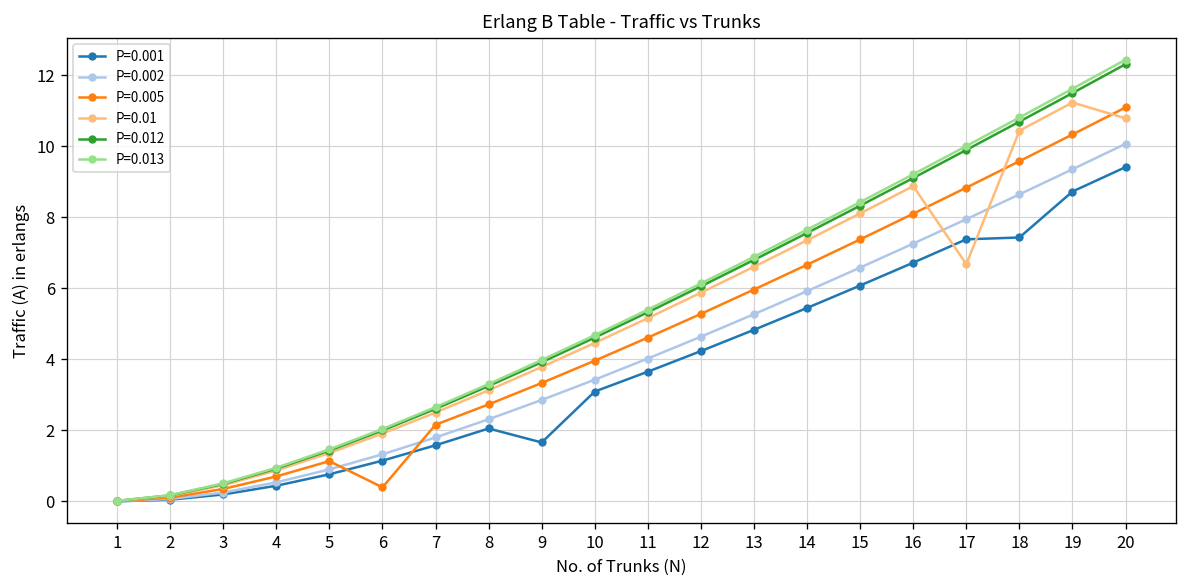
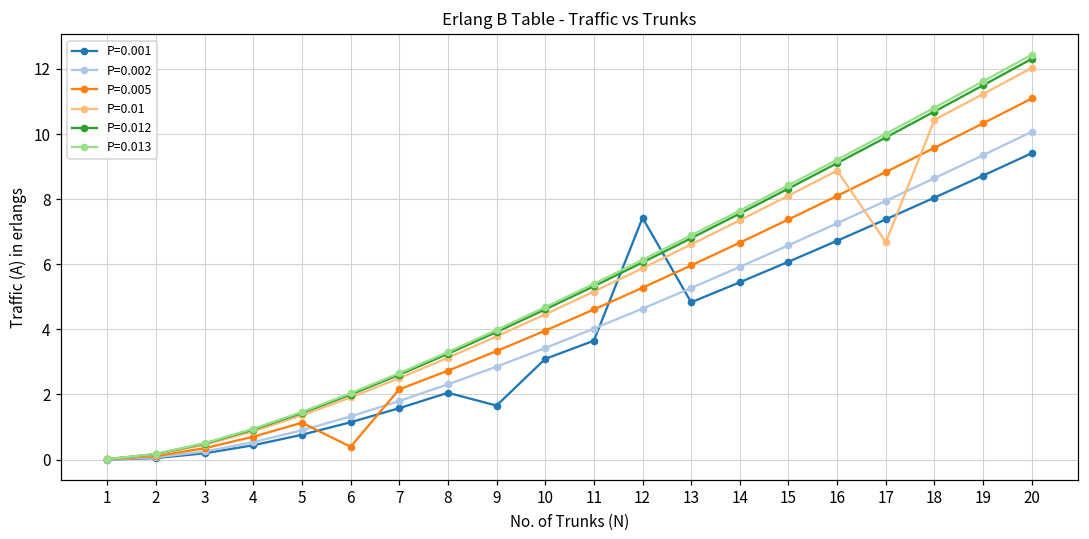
P=0.001, 12: 4.2 -> 7.4
P=0.001, 18: 7.4 -> 8.0
P=0.01, 20: 10.8 -> 12.0
